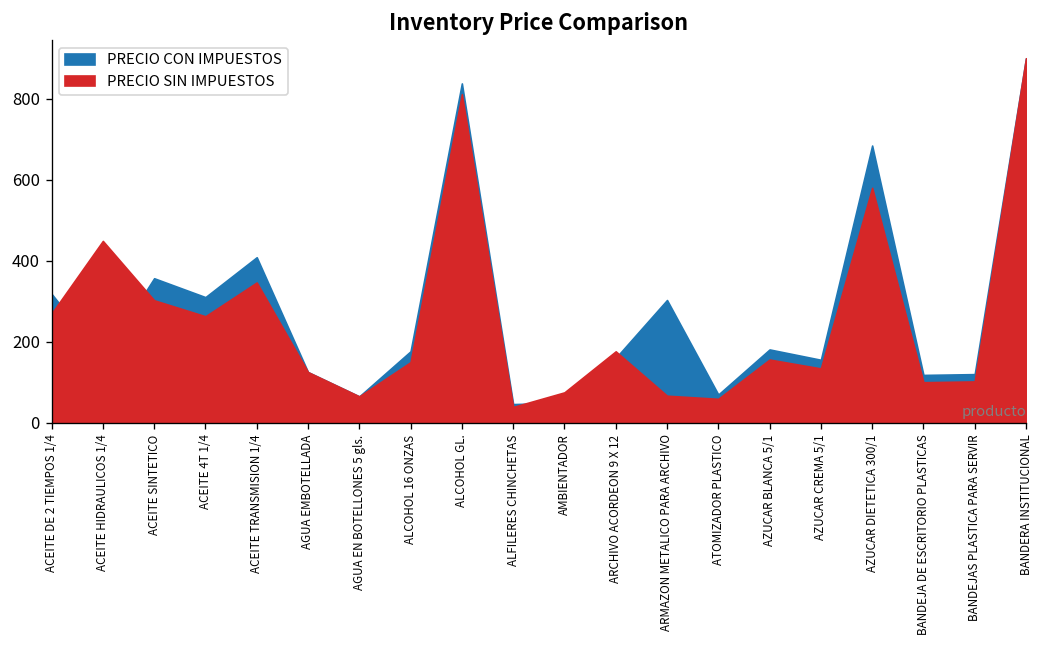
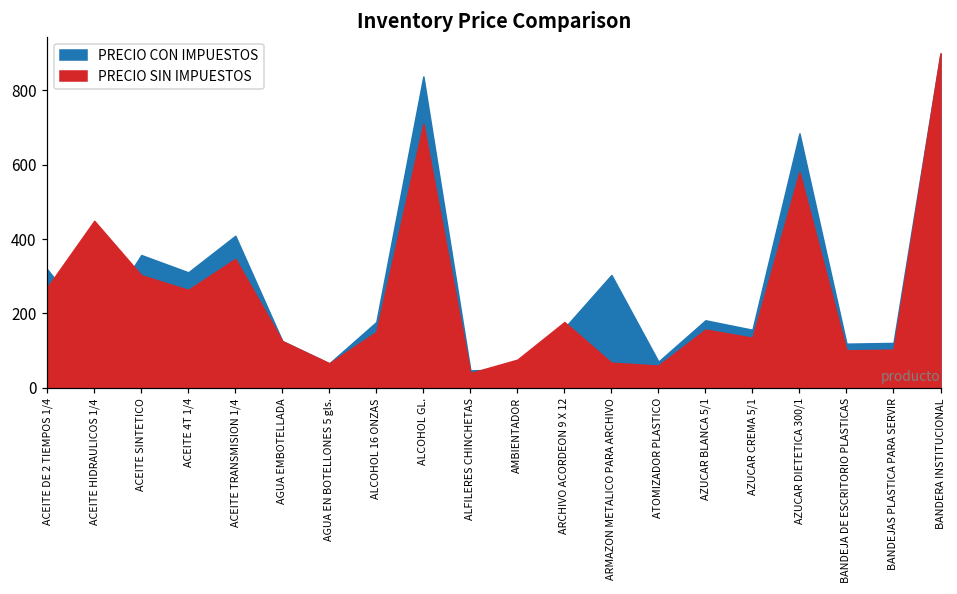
PRECIO SIN IMPUESTOS, ALCOHOL GL.: 810 -> 710
